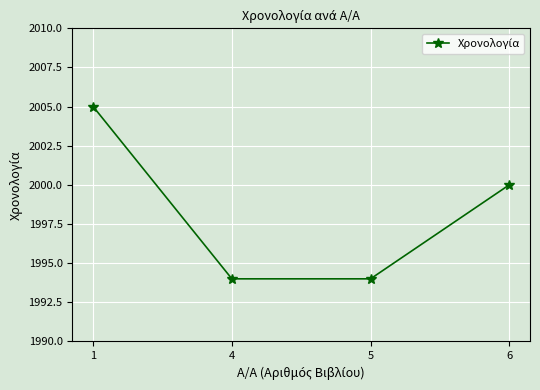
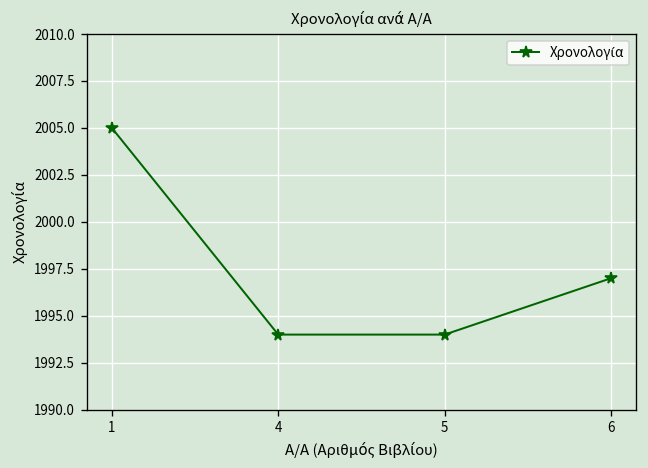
6: 2000 -> 1997
